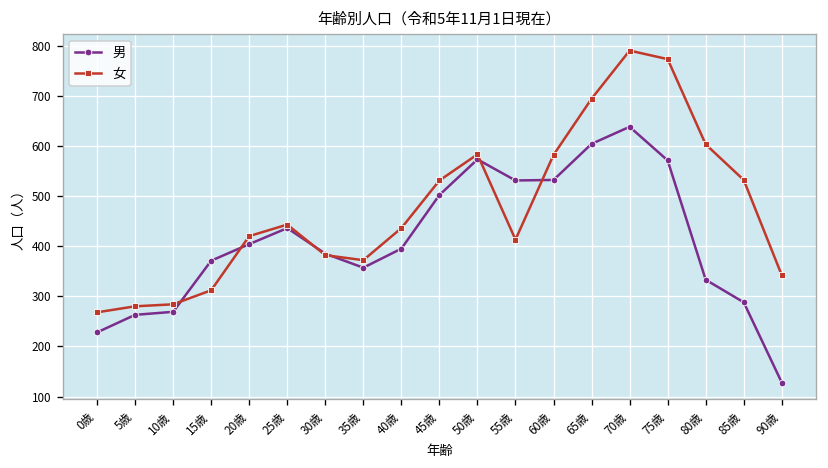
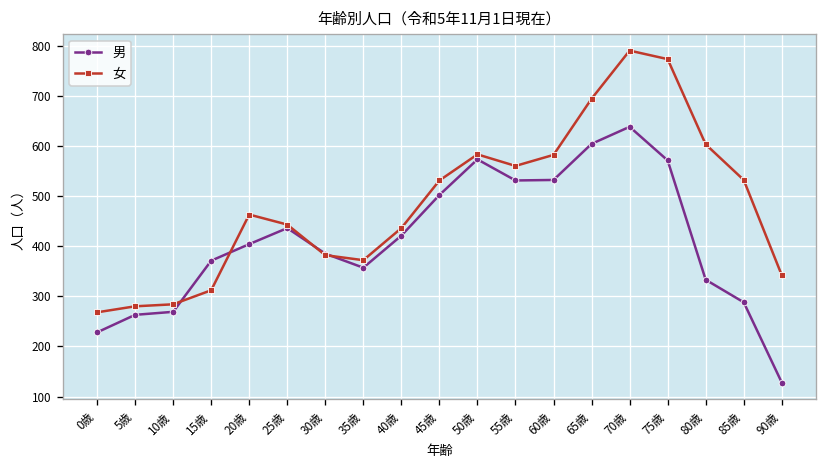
女, 20歳: 420 -> 460
男, 40歳: 400 -> 420
女, 55歳: 410 -> 560
